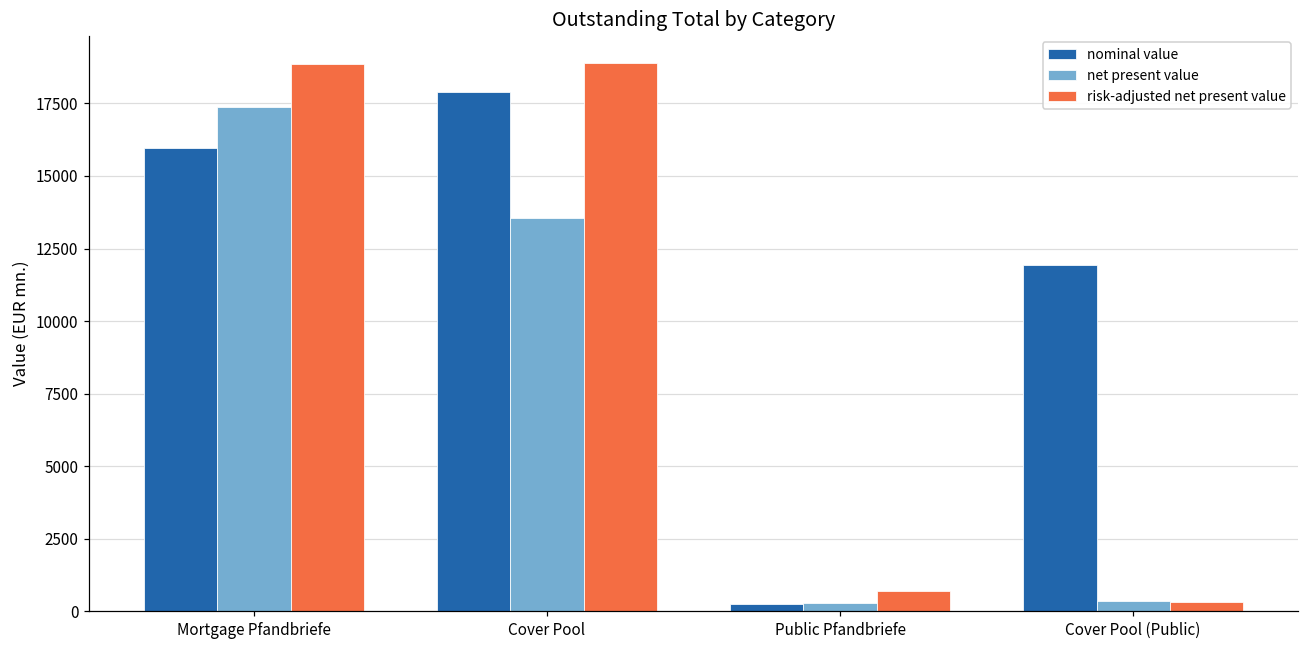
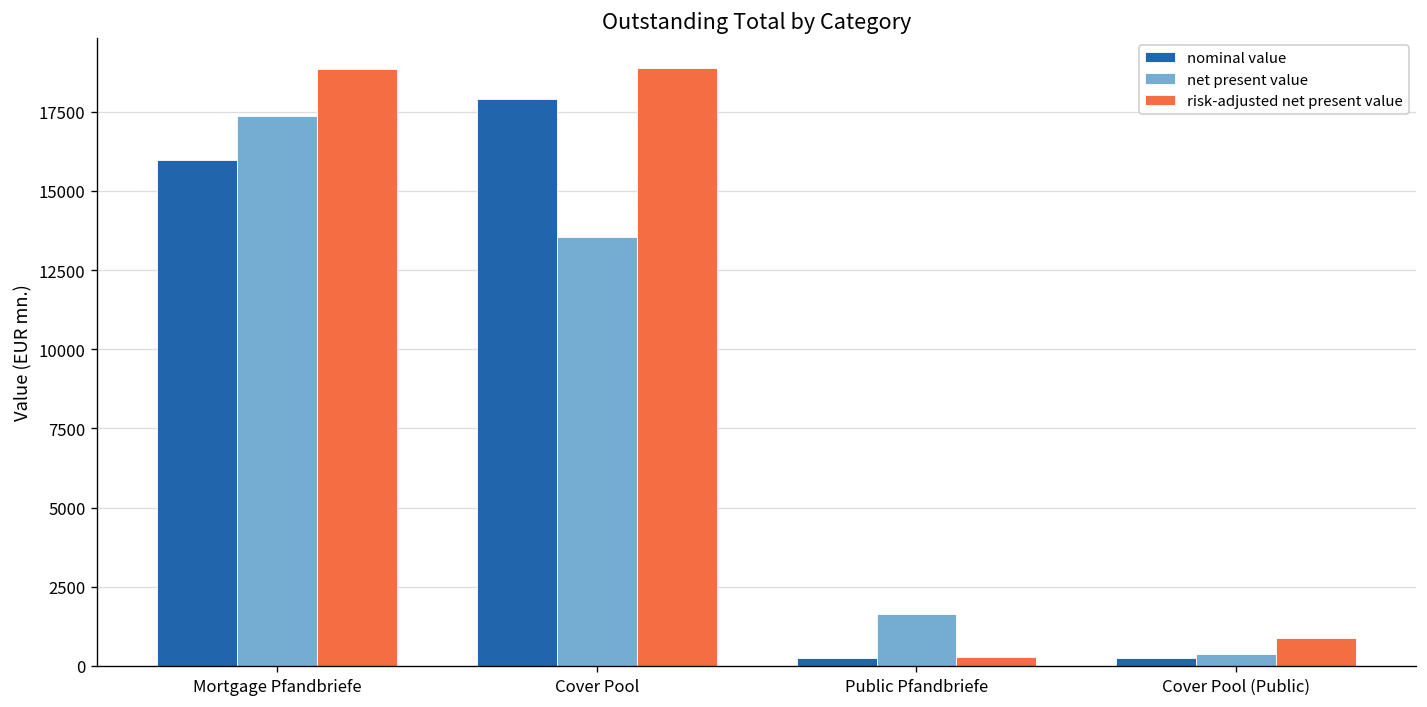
net present value, Public Pfandbriefe: 300 -> 1600
risk-adjusted net present value, Public Pfandbriefe: 700 -> 300
nominal value, Cover Pool (Public): 11900 -> 200
risk-adjusted net present value, Cover Pool (Public): 300 -> 900
